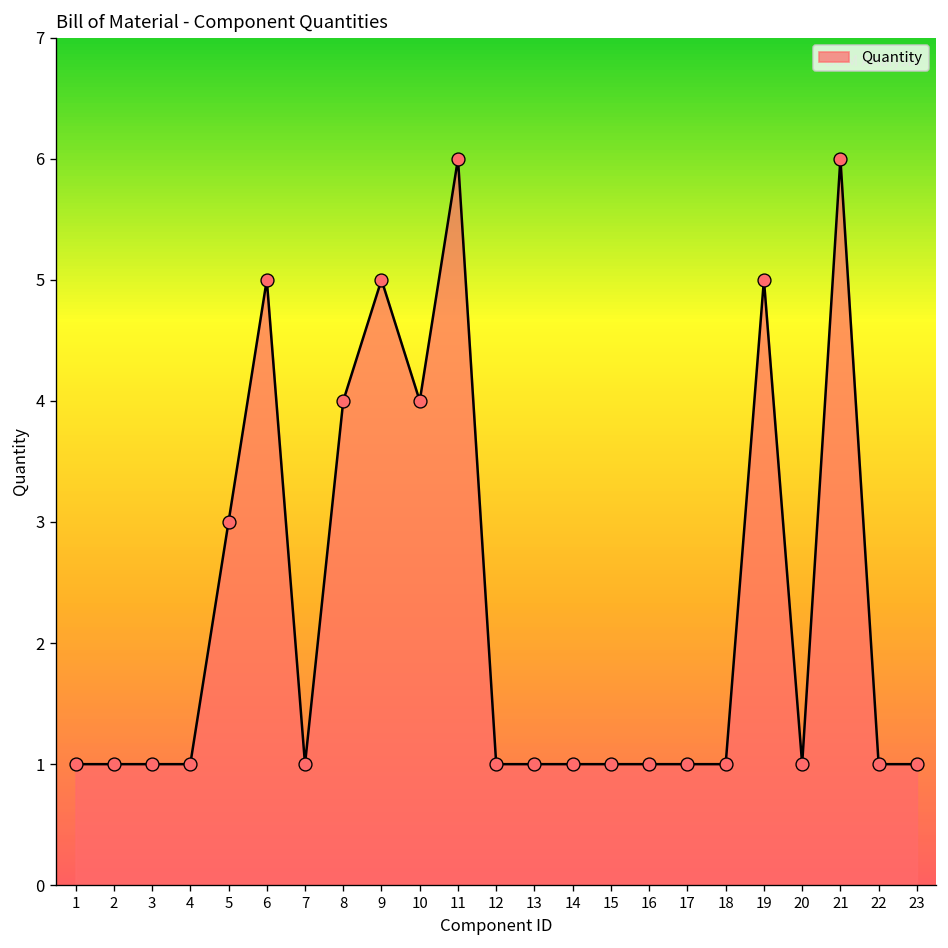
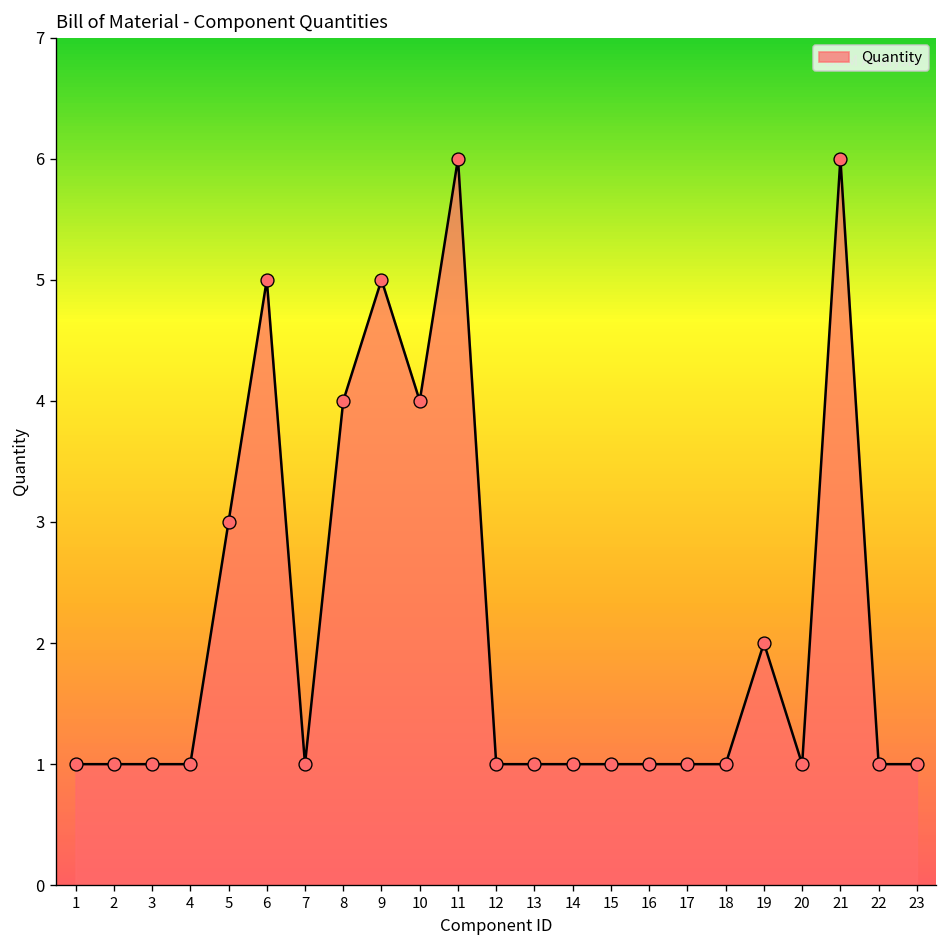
19: 5 -> 2
